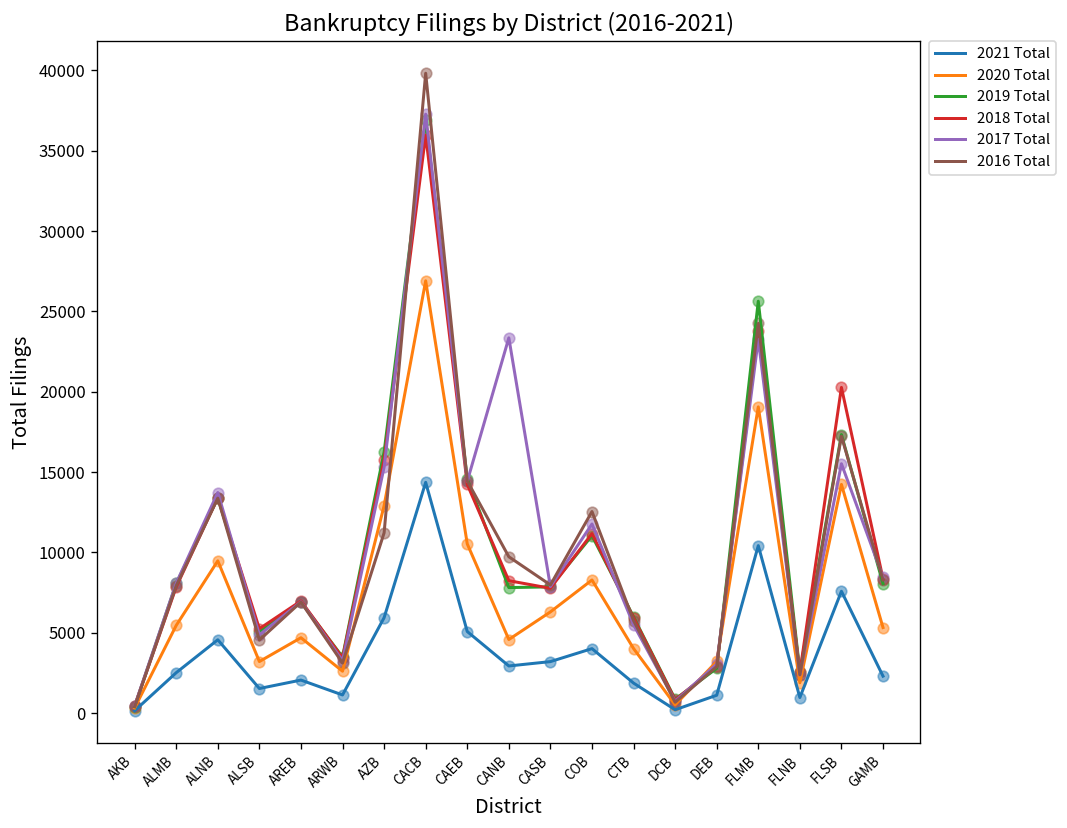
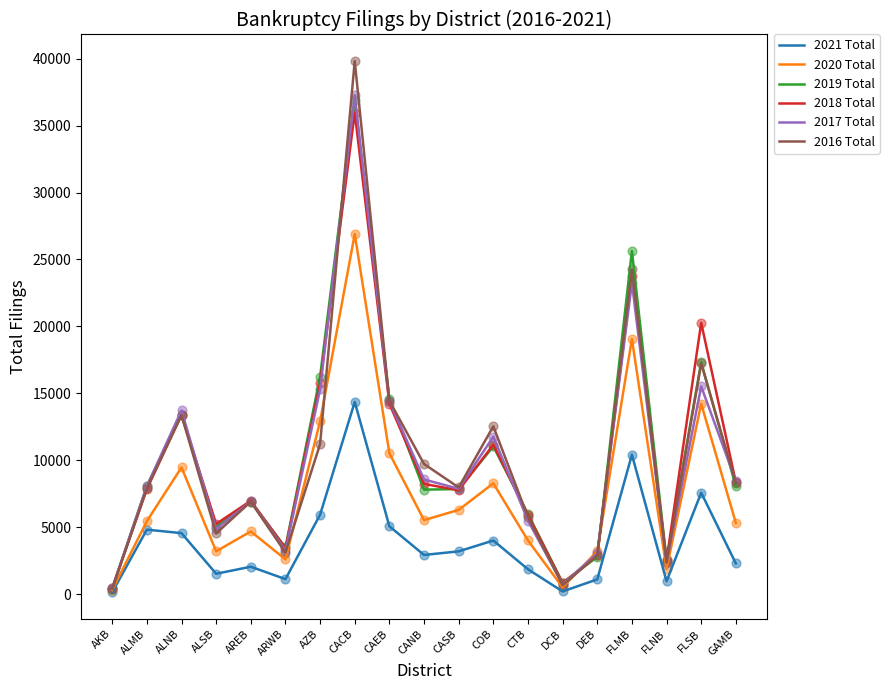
2021 Total, ALMB: 2500 -> 4800
2020 Total, CANB: 4600 -> 5500
2017 Total, CANB: 23400 -> 8600
